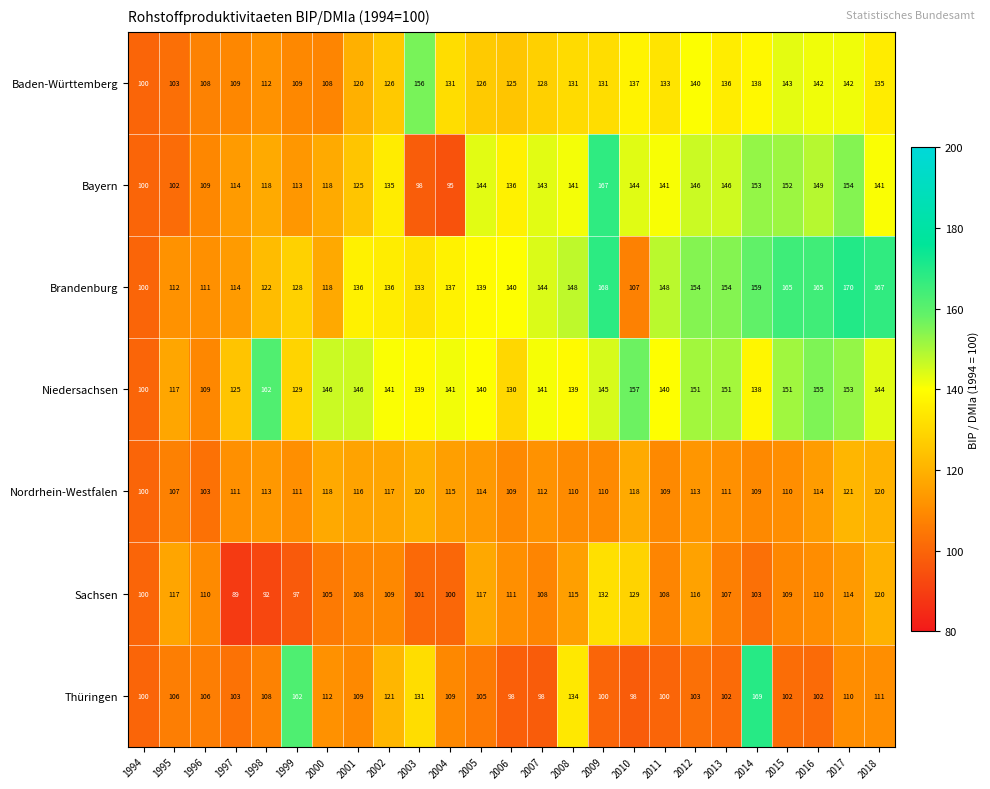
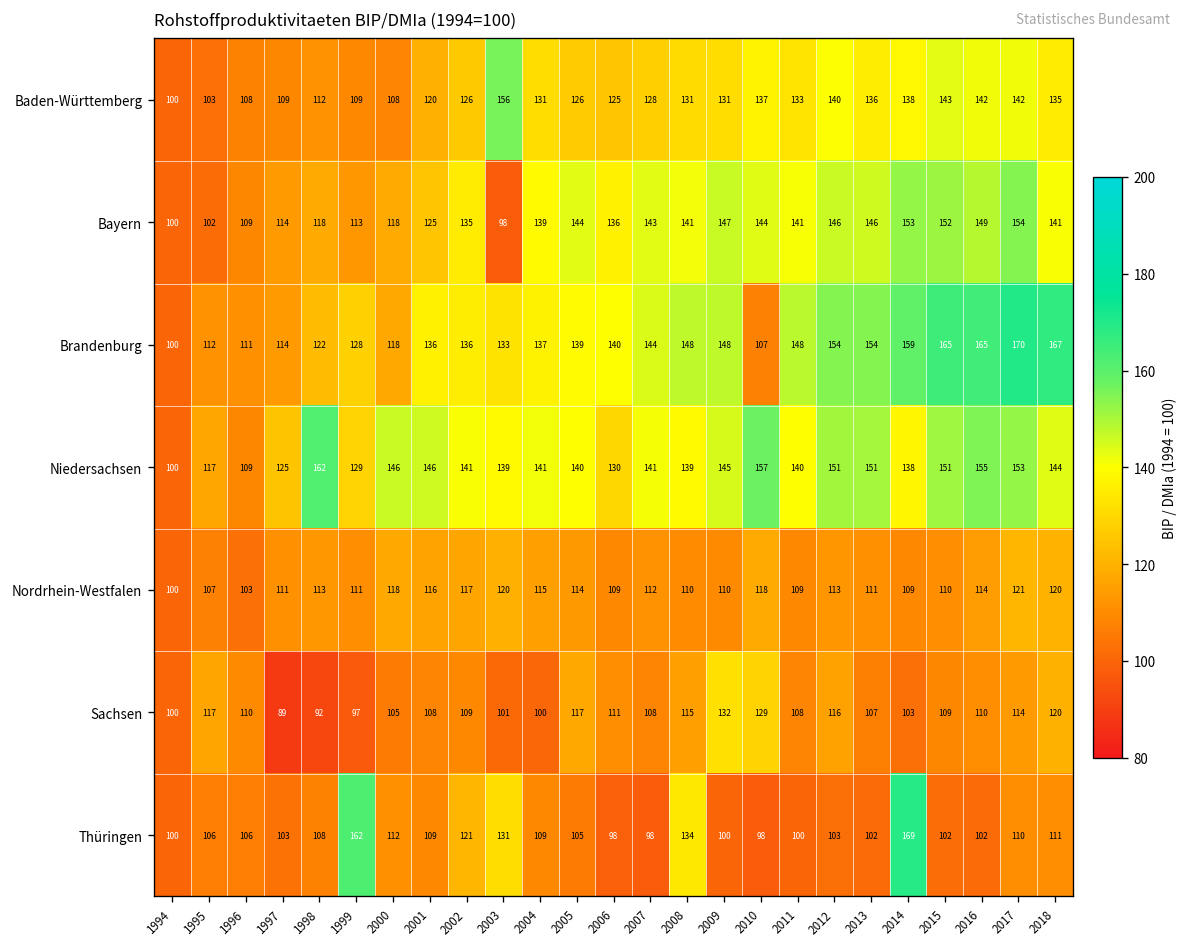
Bayern, 2004: 95 -> 139
Bayern, 2009: 167 -> 147
Brandenburg, 2009: 168 -> 148
